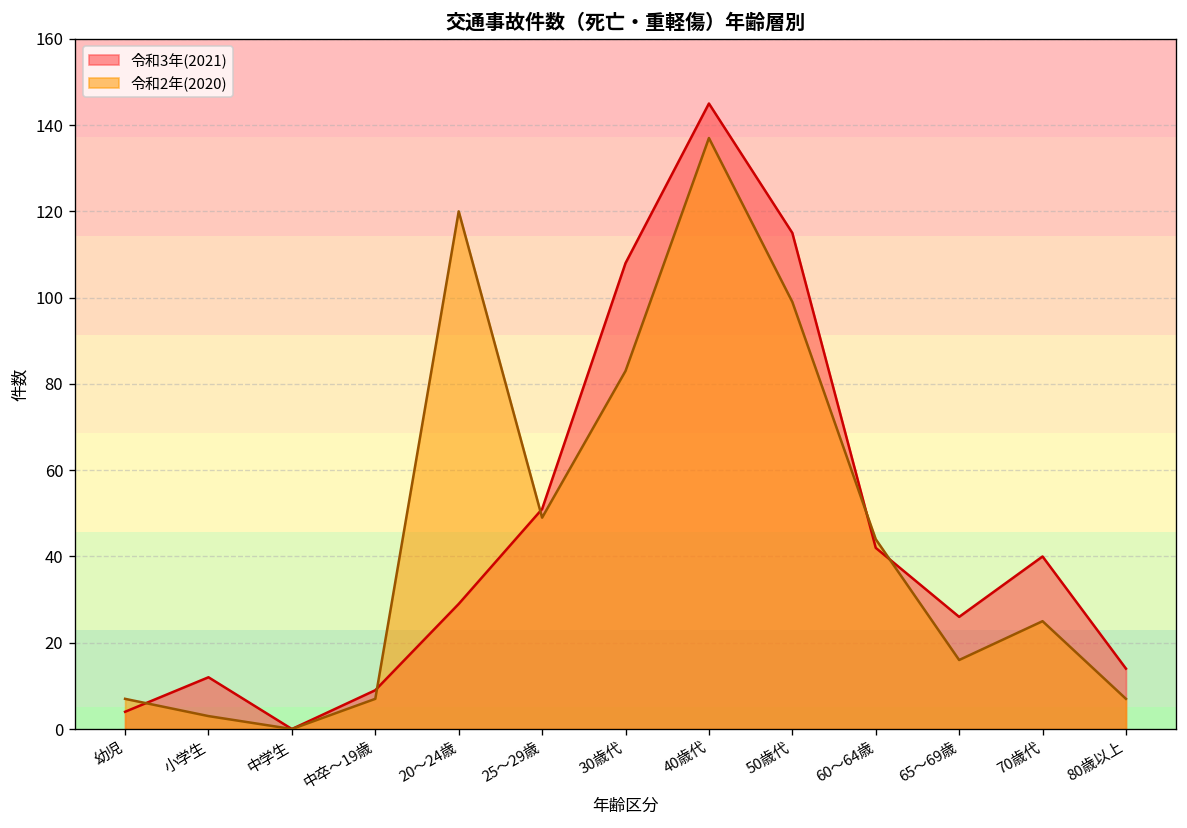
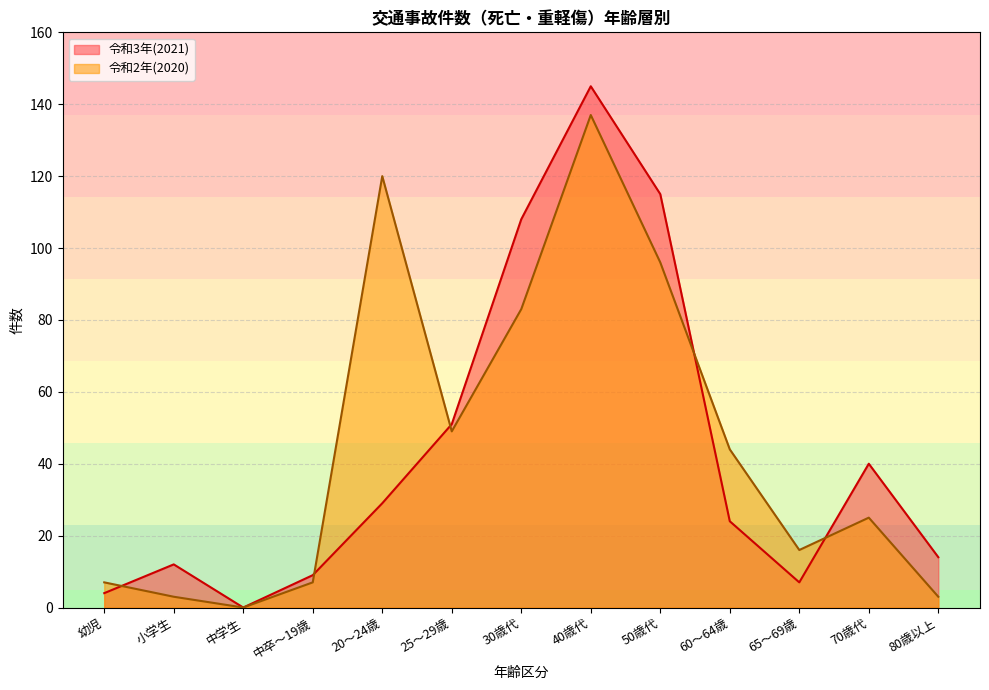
令和2年(2020), 50歳代: 99 -> 96
令和3年(2021), 60～64歳: 42 -> 24
令和3年(2021), 65～69歳: 26 -> 7
令和2年(2020), 80歳以上: 7 -> 3
